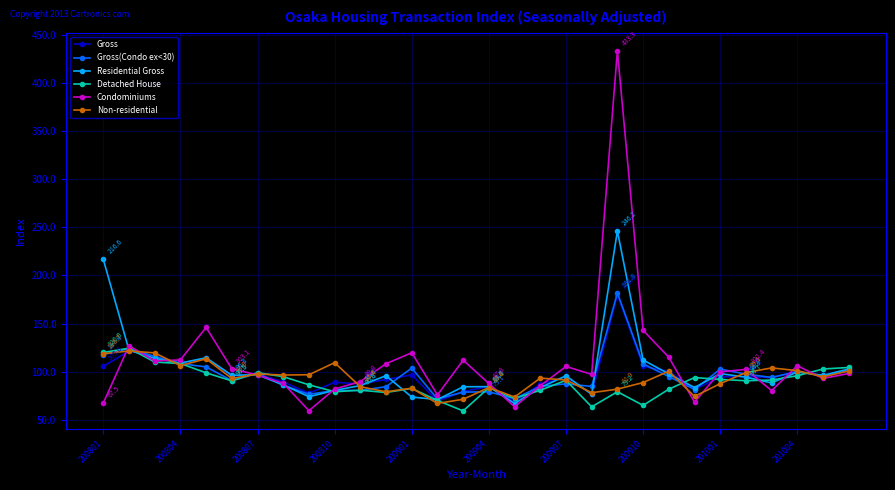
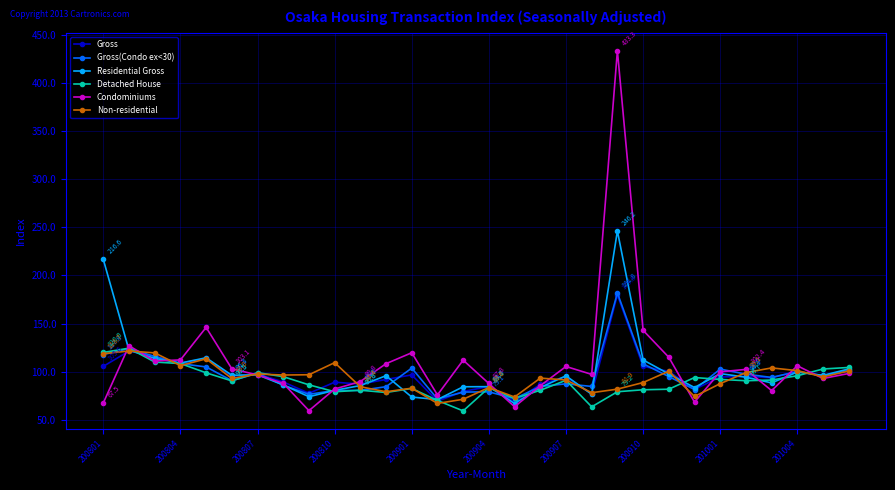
Detached House, 200910: 70 -> 80
